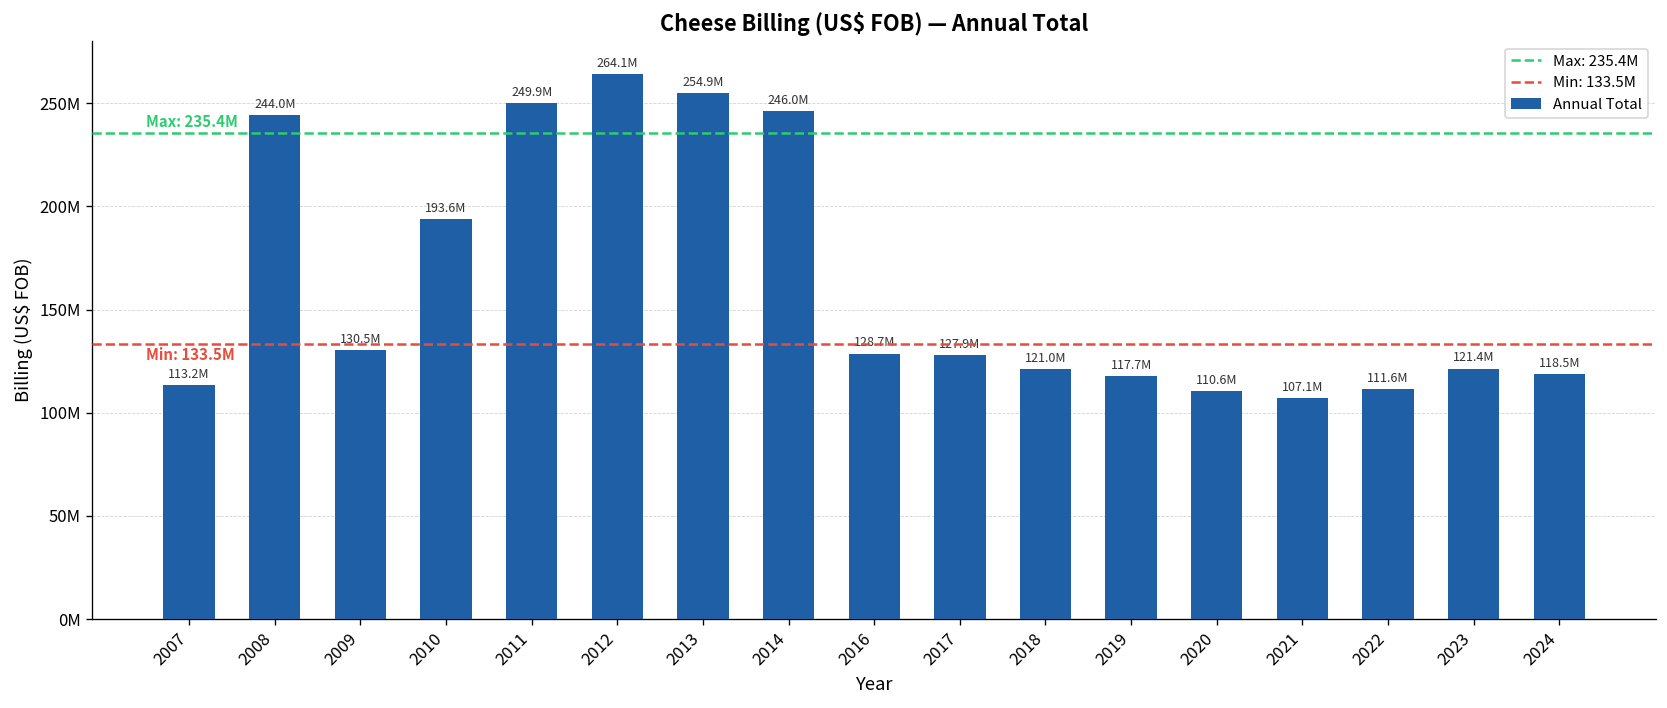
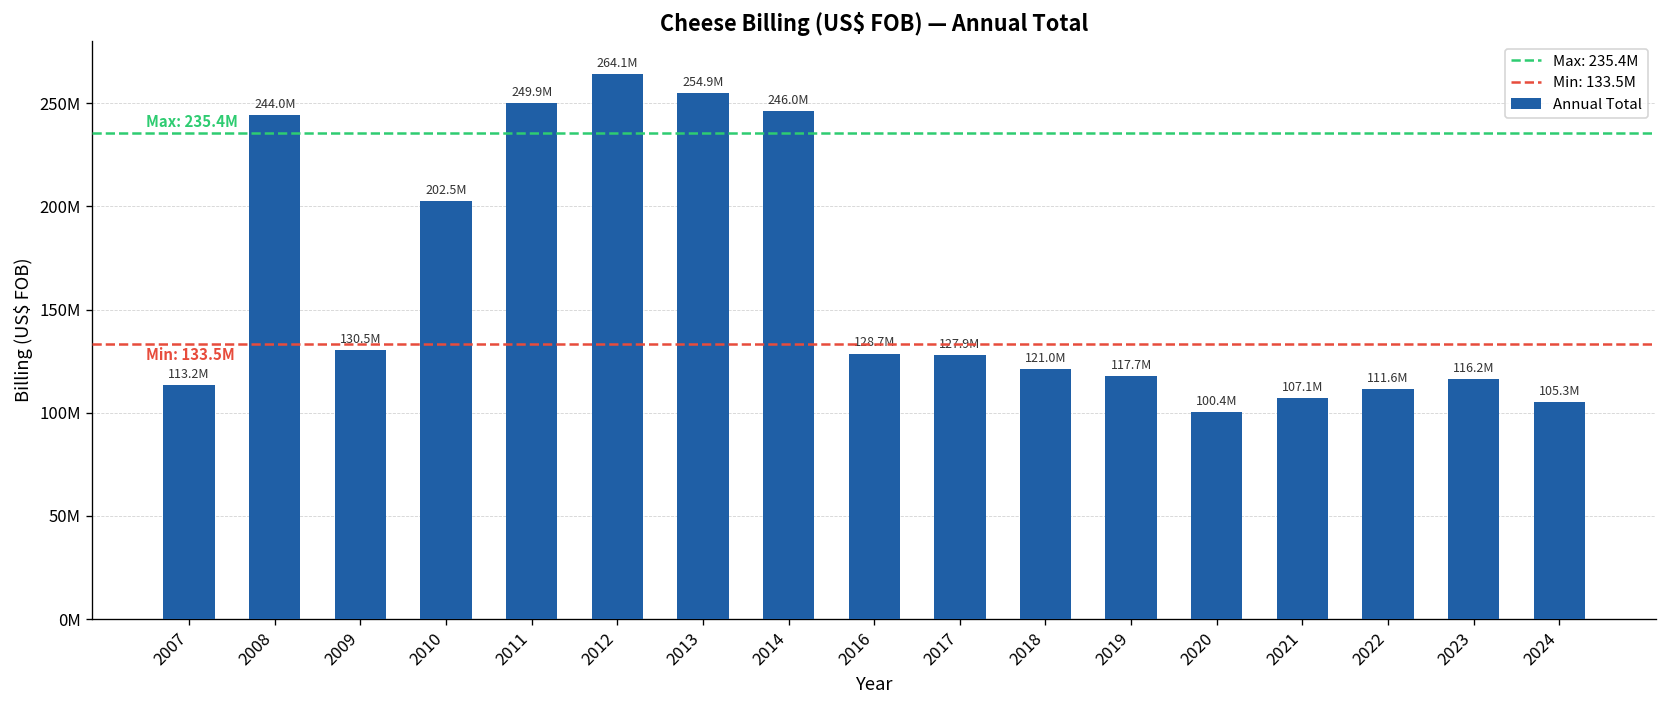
2010: 193.6M -> 202.5M
2020: 110.6M -> 100.4M
2023: 121.4M -> 116.2M
2024: 118.5M -> 105.3M
